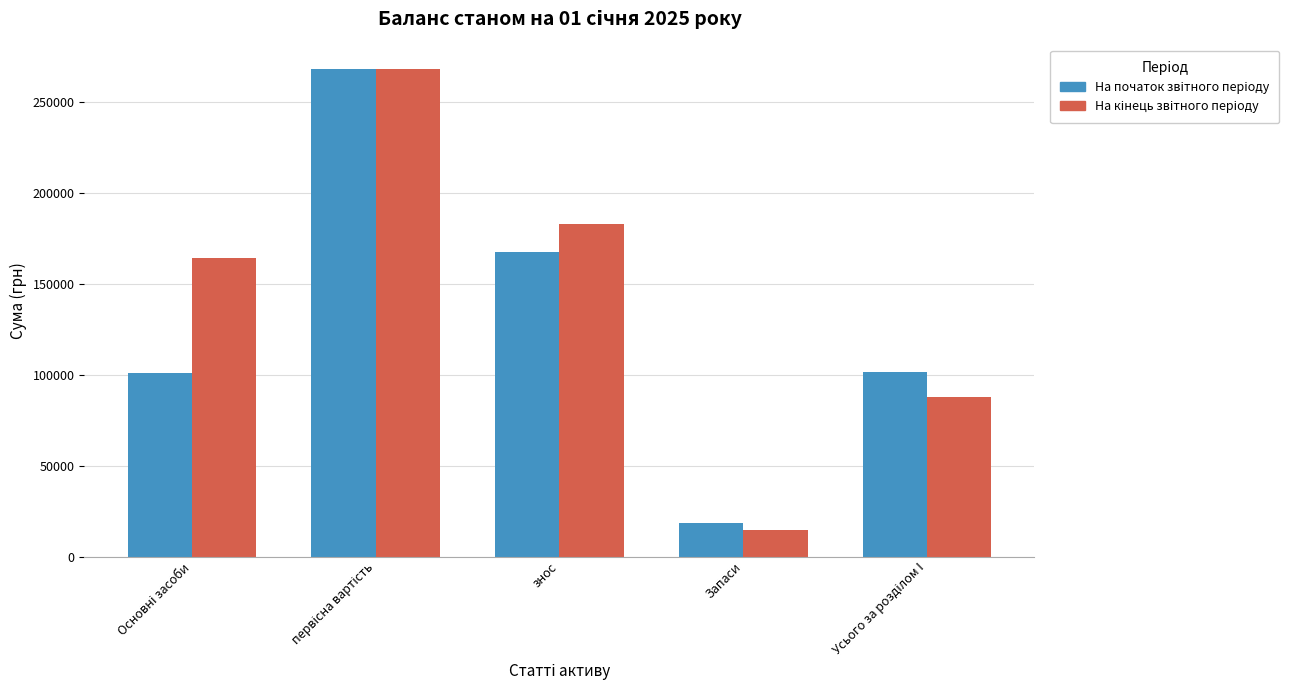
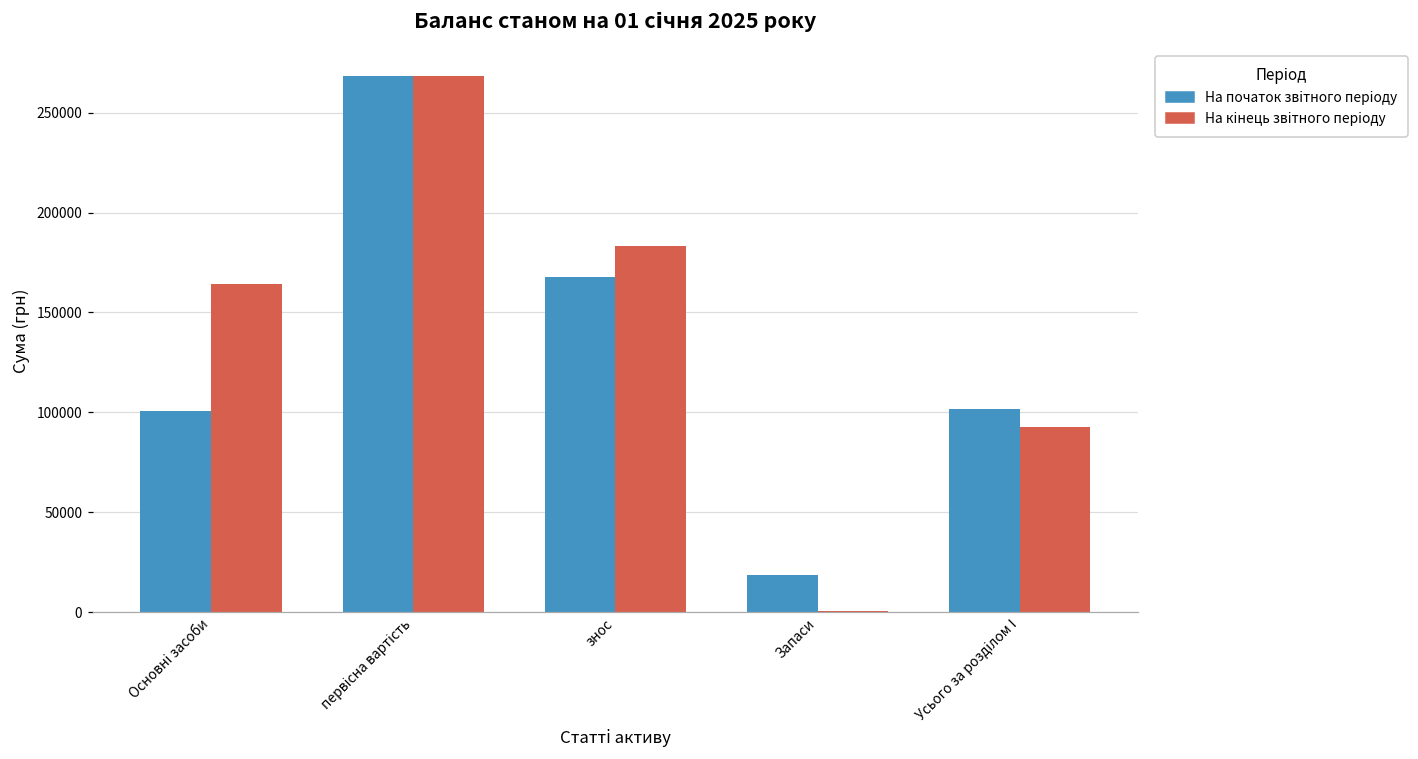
На кінець звітного періоду, Запаси: 15000 -> 1000
На кінець звітного періоду, Усього за розділом І: 88000 -> 92000
